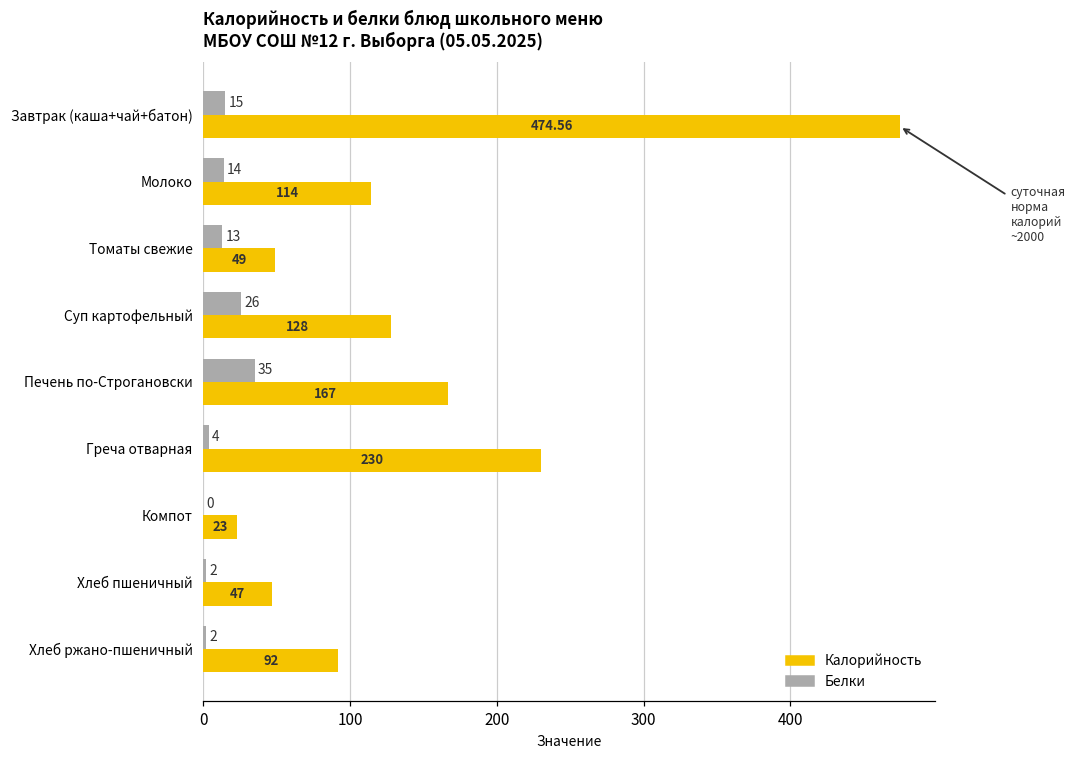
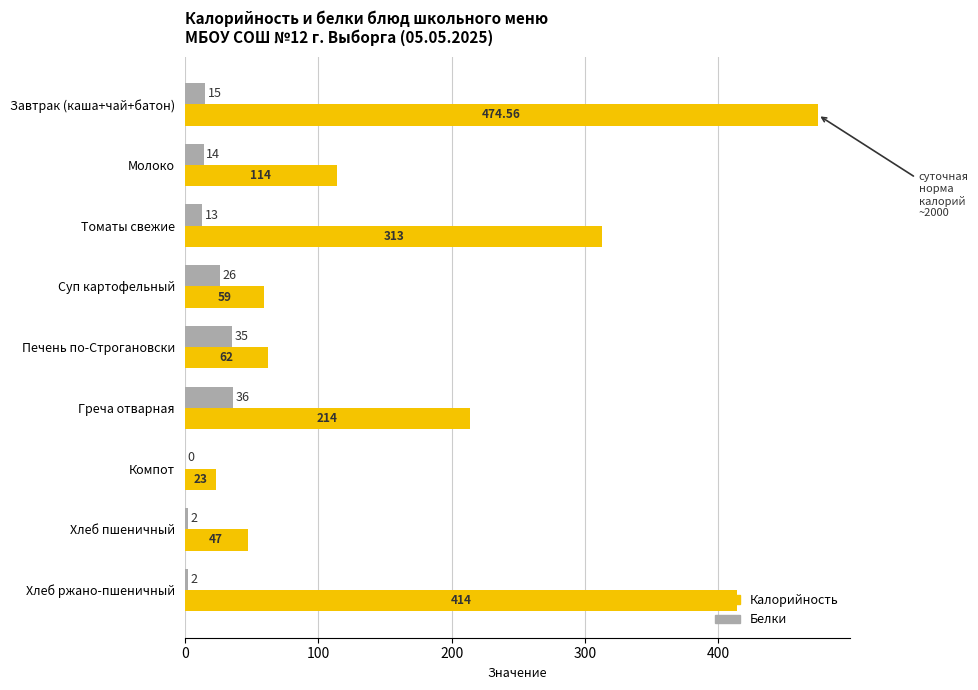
Калорийность, Томаты свежие: 49 -> 313
Калорийность, Суп картофельный: 128 -> 59
Калорийность, Печень по-Строгановски: 167 -> 62
Белки, Греча отварная: 4 -> 36
Калорийность, Греча отварная: 230 -> 214
Калорийность, Хлеб ржано-пшеничный: 92 -> 414
